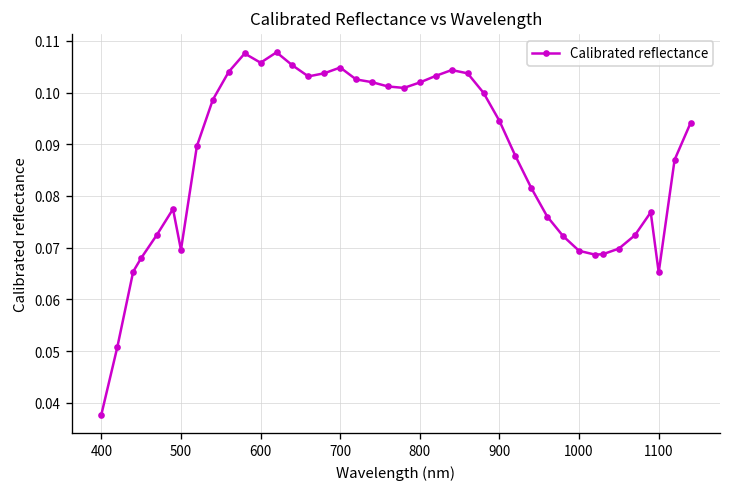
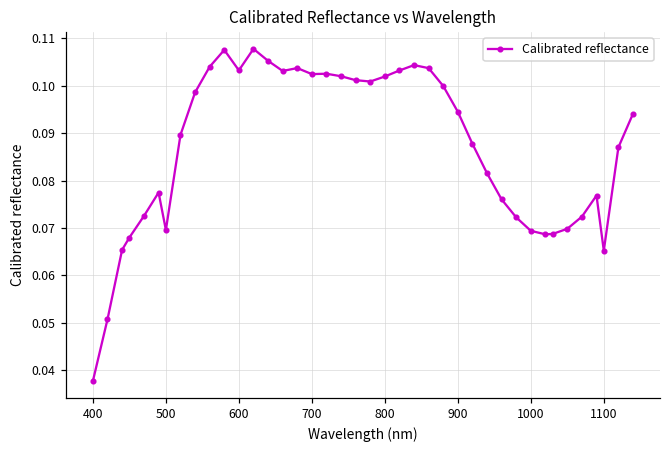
600: 0.106 -> 0.103
700: 0.105 -> 0.102
